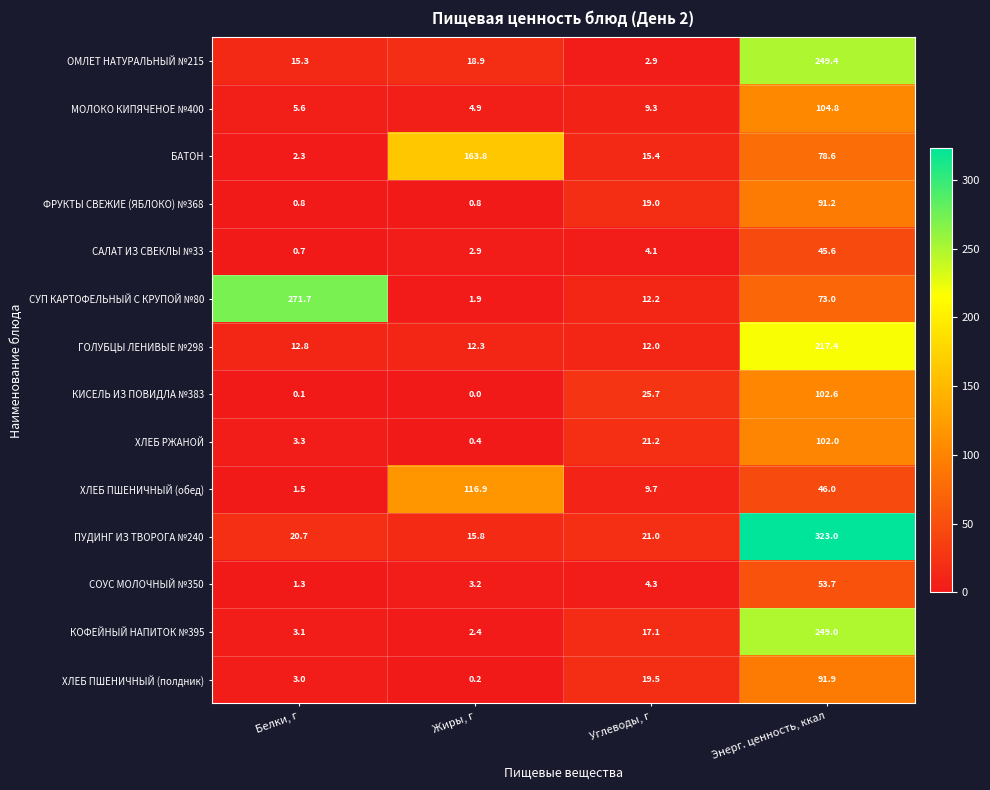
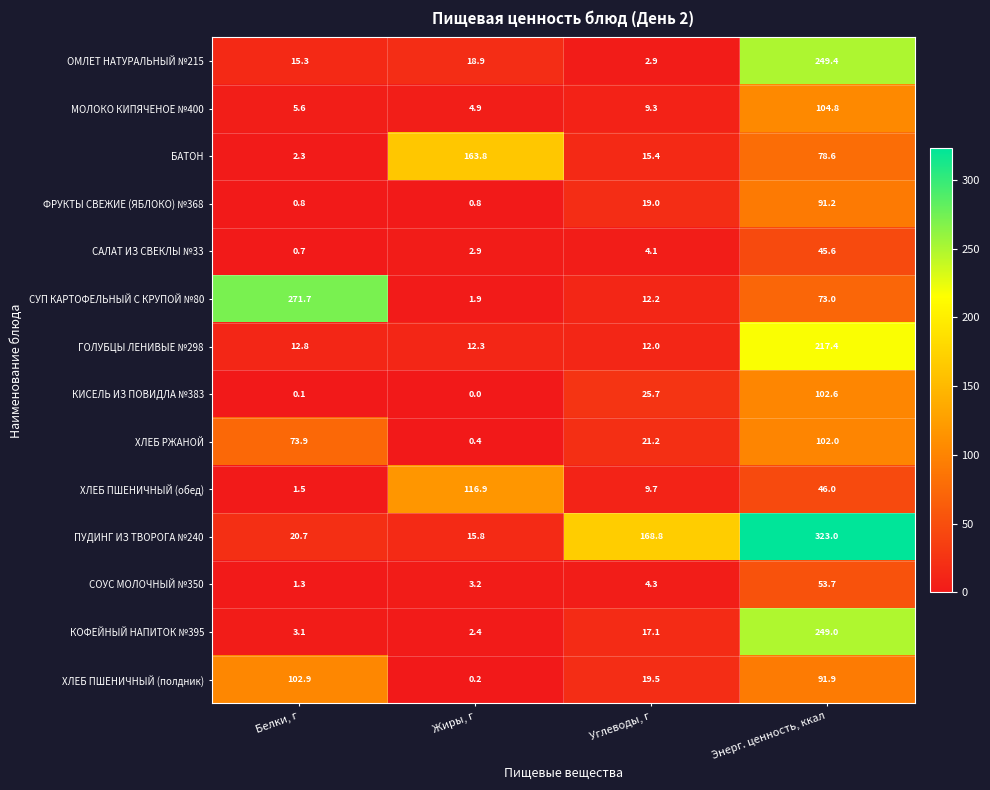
ХЛЕБ РЖАНОЙ, Белки, г: 3.3 -> 73.9
ПУДИНГ ИЗ ТВОРОГА №240, Углеводы, г: 21.0 -> 168.8
ХЛЕБ ПШЕНИЧНЫЙ (полдник), Белки, г: 3.0 -> 102.9
